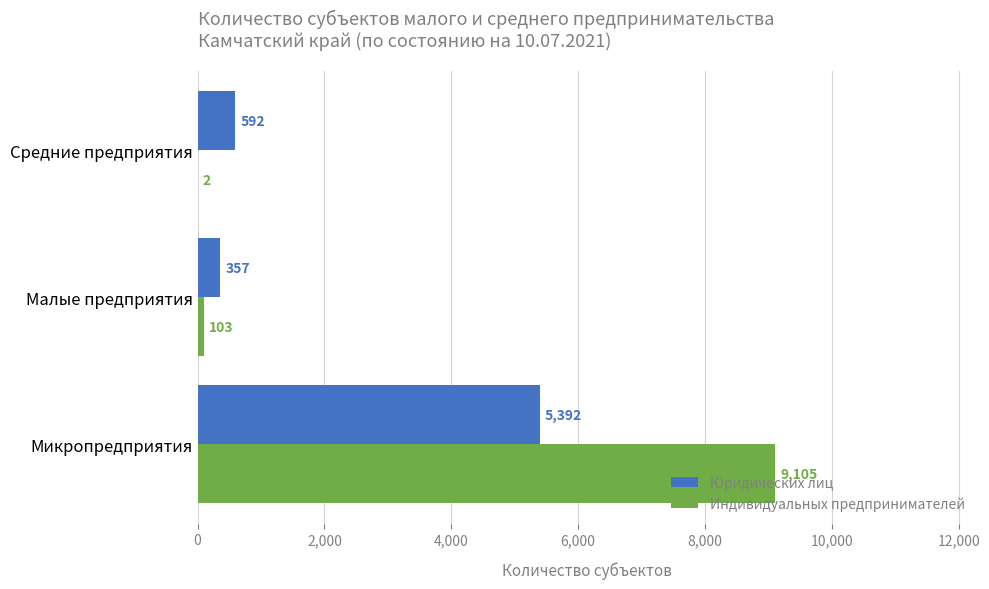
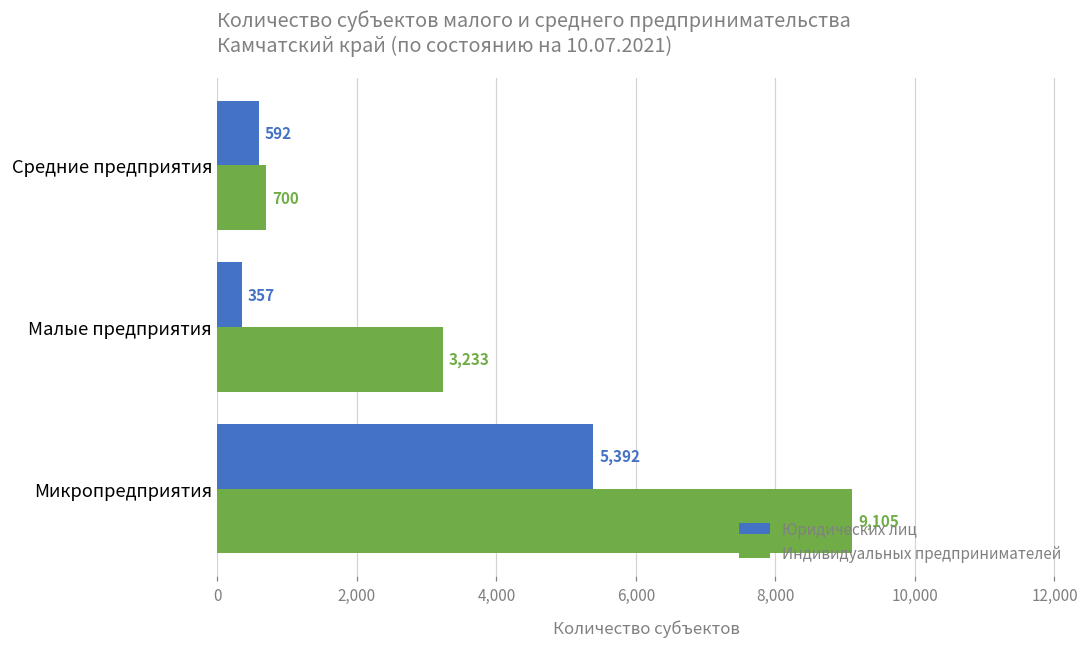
Индивидуальных предпринимателей, Средние предприятия: 2 -> 700
Индивидуальных предпринимателей, Малые предприятия: 103 -> 3,233
